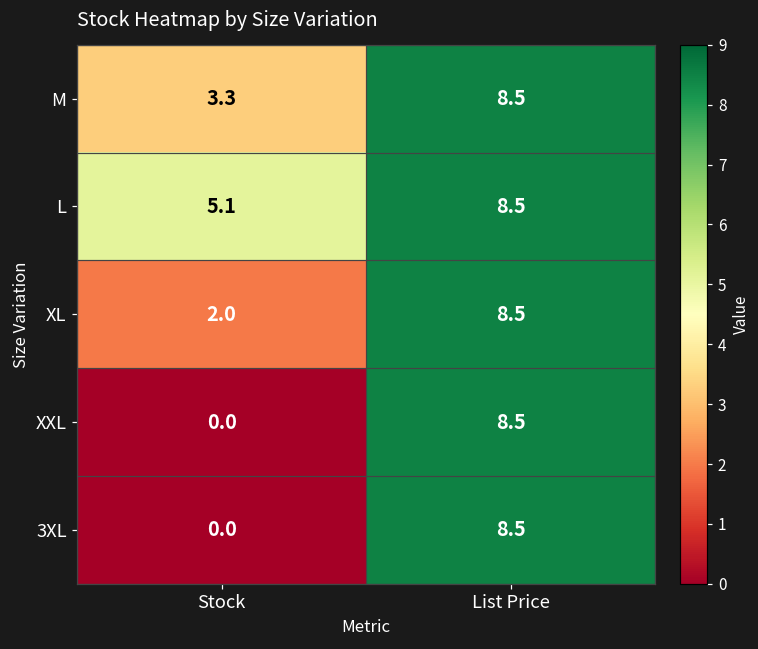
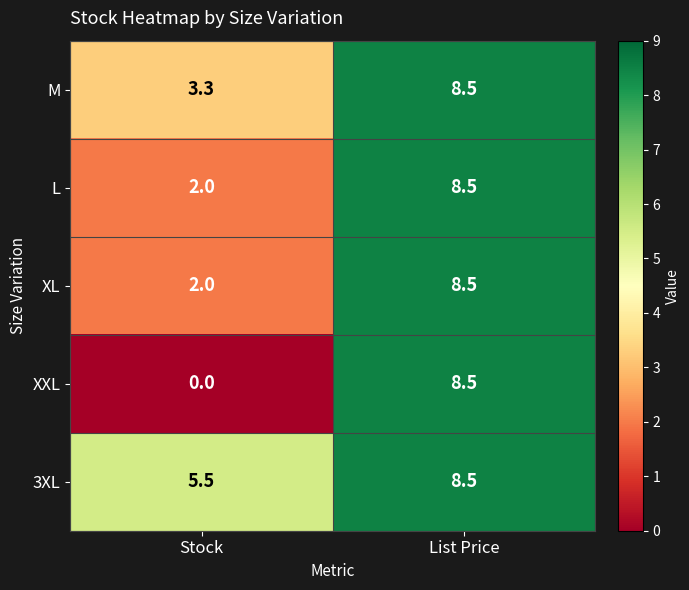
L, Stock: 5.1 -> 2.0
3XL, Stock: 0.0 -> 5.5
